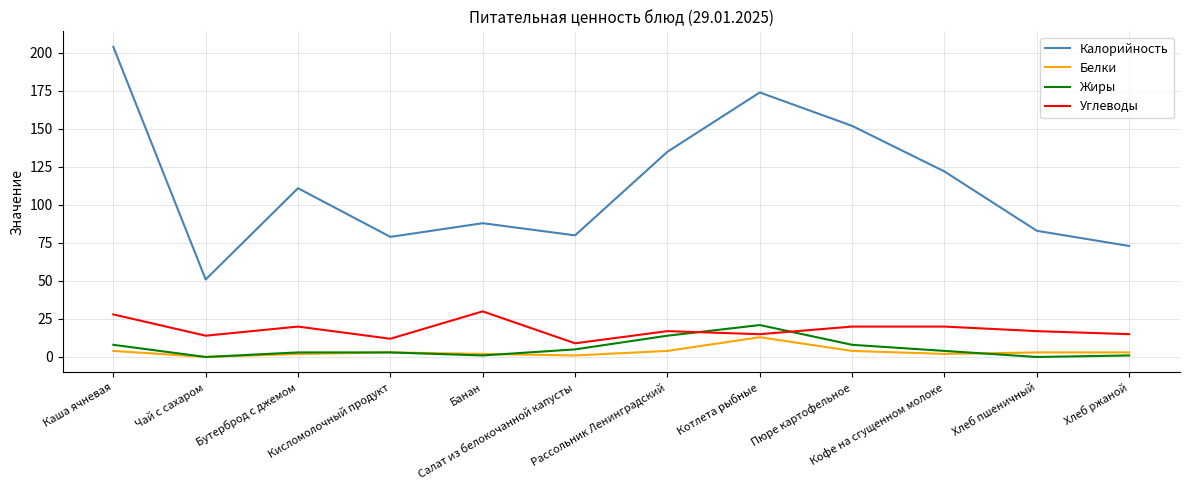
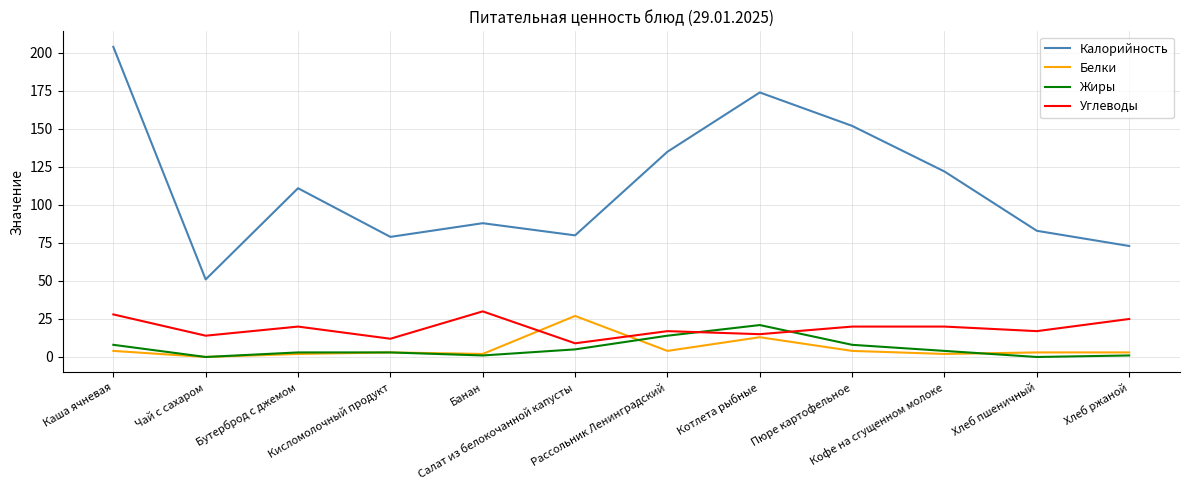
Белки, Салат из белокочанной капусты: 1 -> 27
Углеводы, Хлеб ржаной: 15 -> 25
